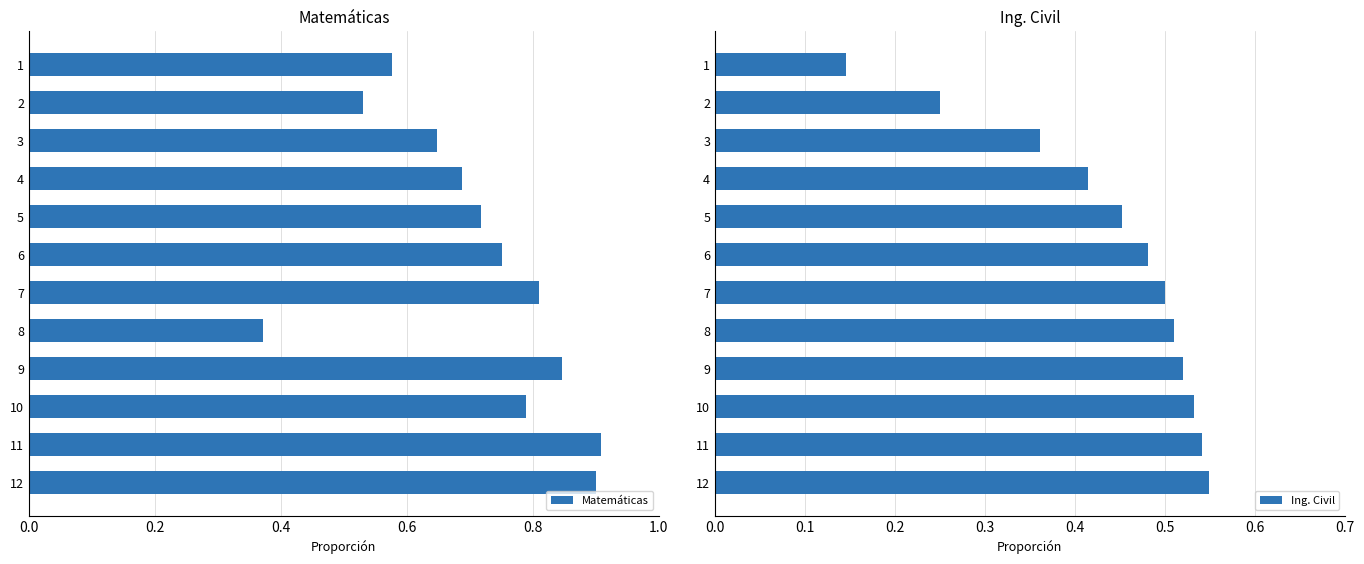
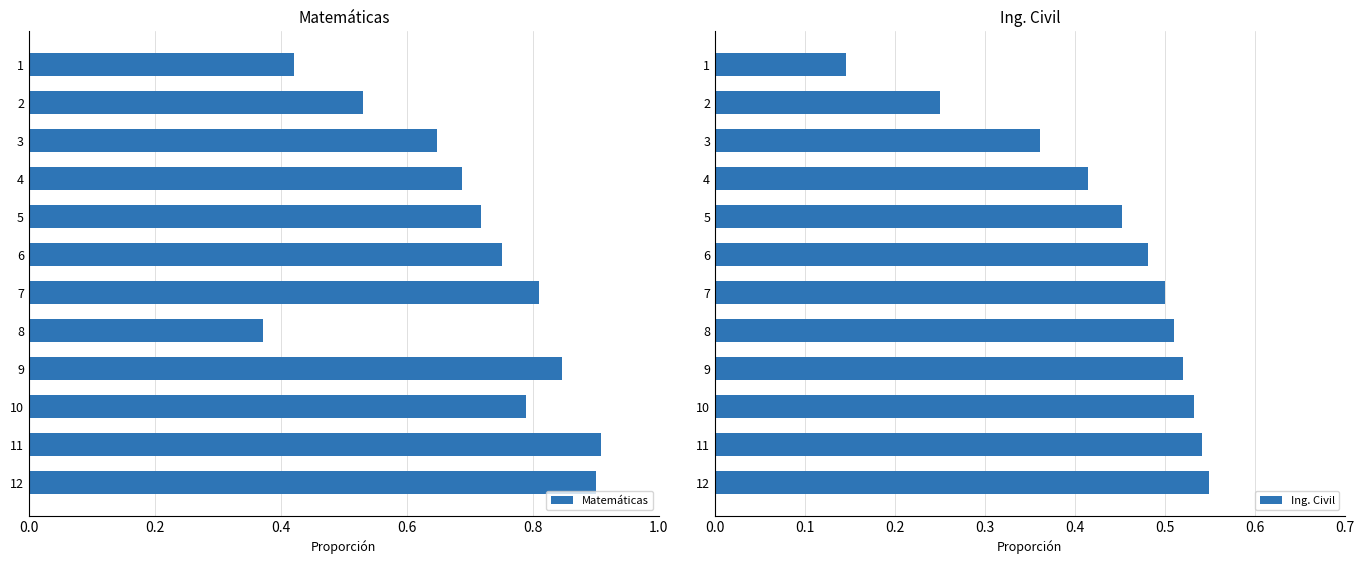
Matemáticas, 1: 0.58 -> 0.42
